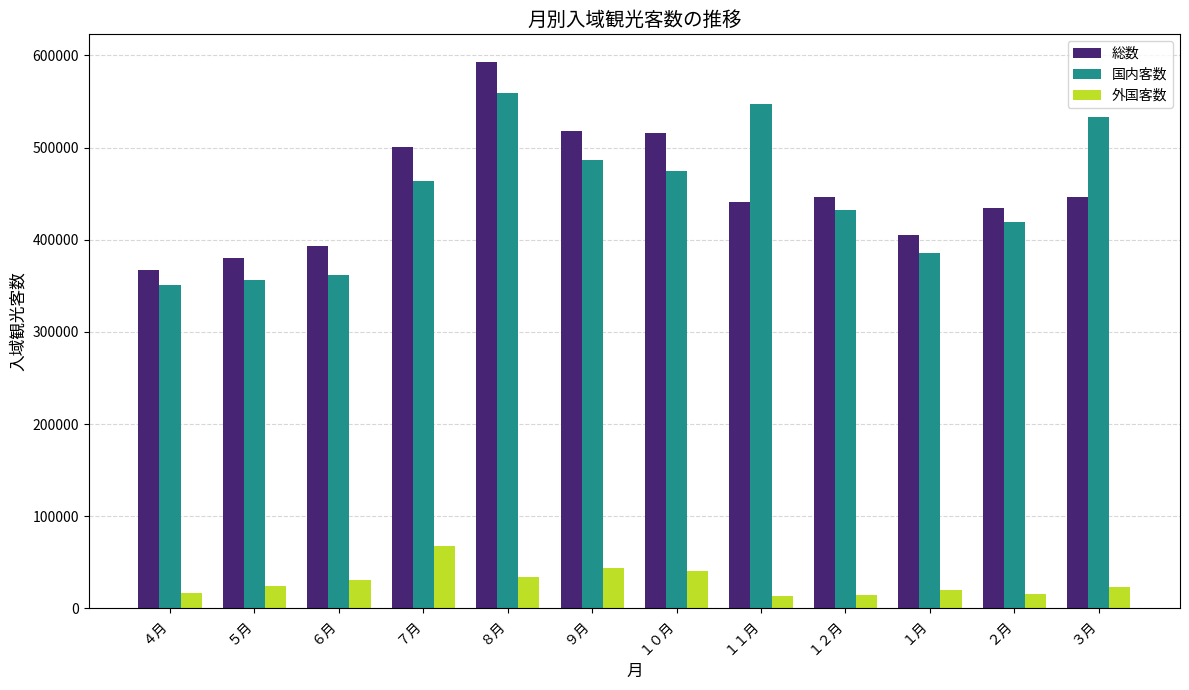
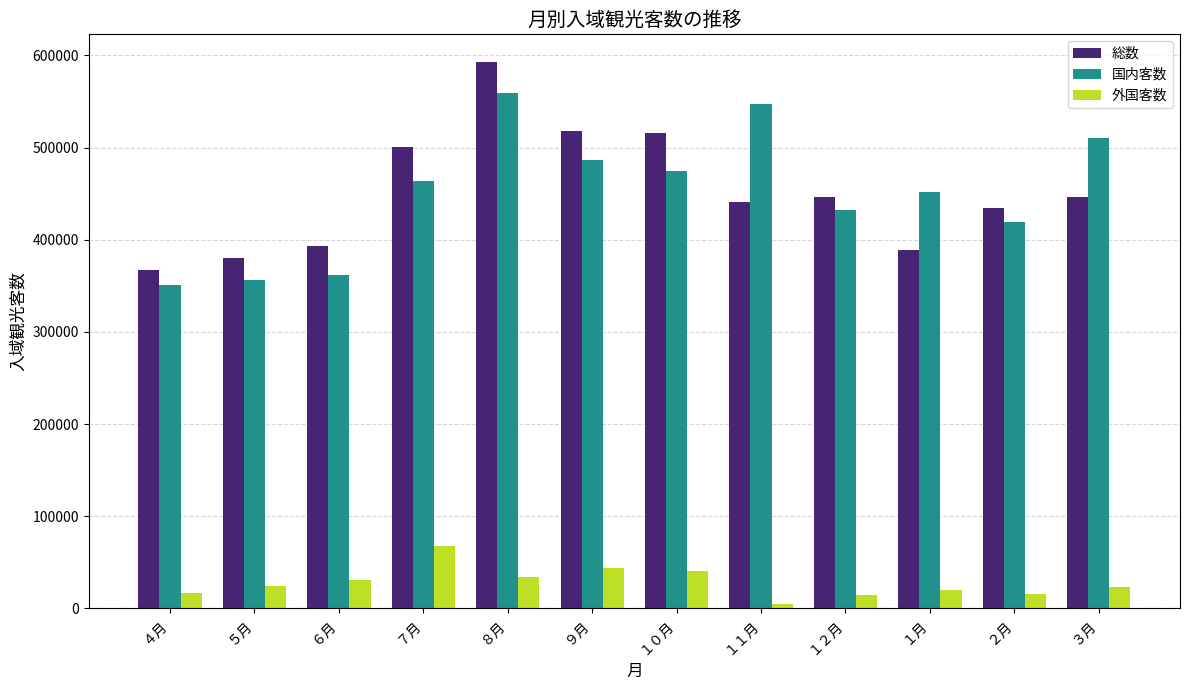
外国客数, １１月: 14000 -> 5000
総数, １月: 410000 -> 390000
国内客数, １月: 390000 -> 450000
国内客数, ３月: 530000 -> 510000
